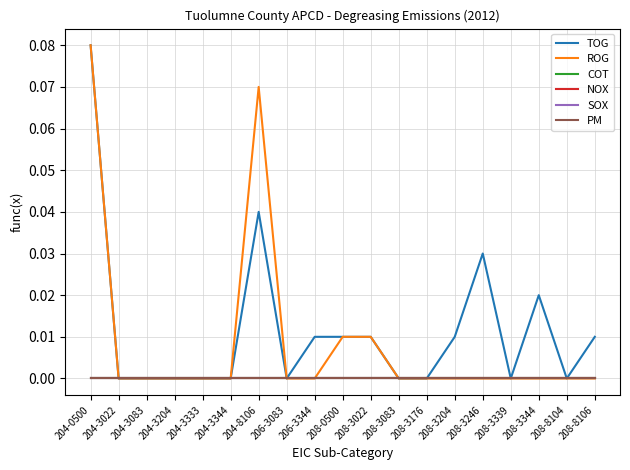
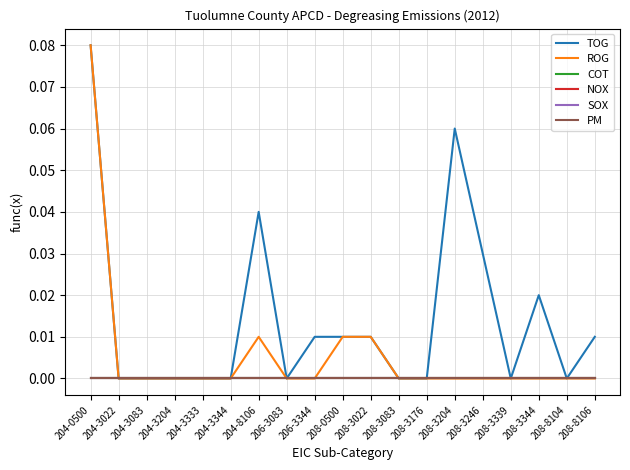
ROG, 204-8106: 0.07 -> 0.01
TOG, 208-3204: 0.01 -> 0.06
